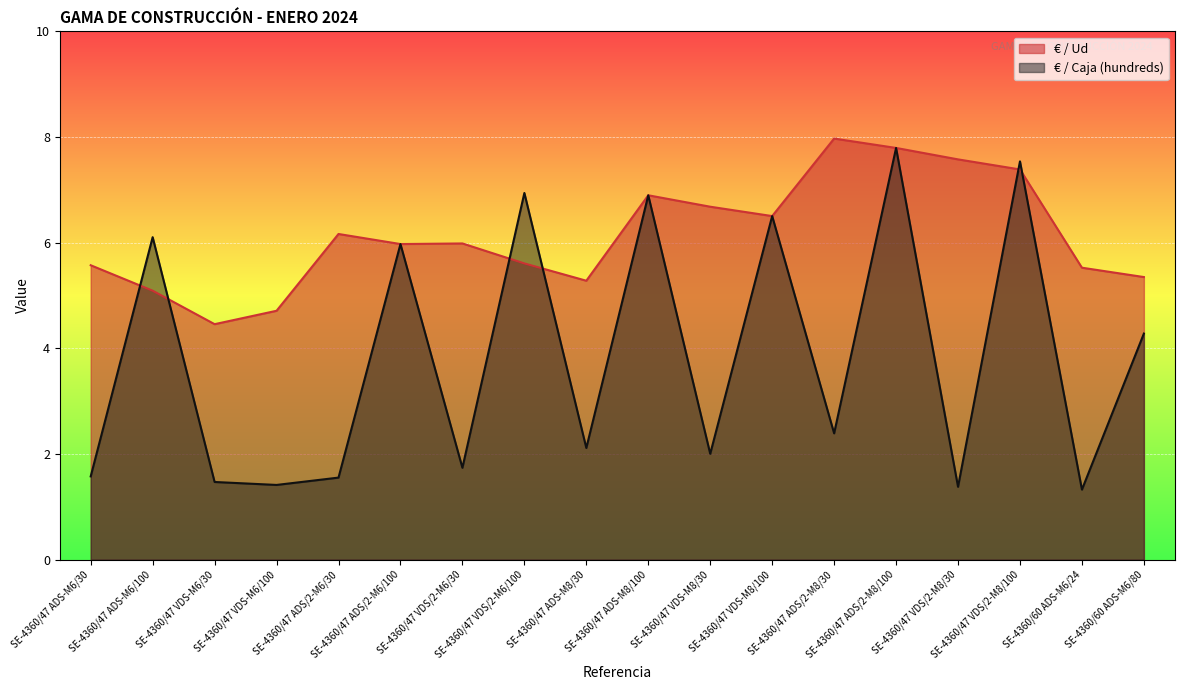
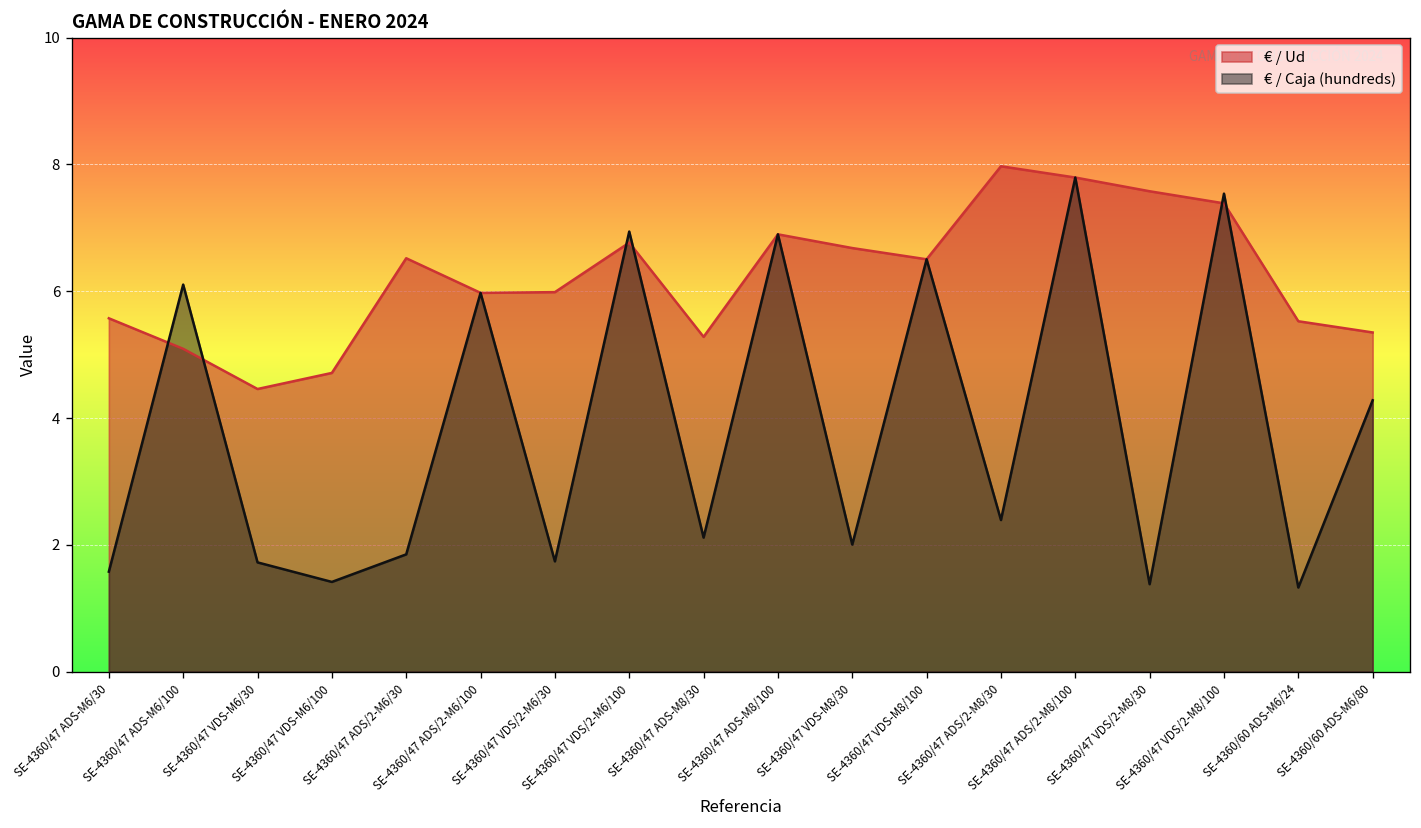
€ / Caja (hundreds), SE-4360/47 VDS-M6/30: 1.5 -> 1.7
€ / Ud, SE-4360/47 ADS/2-M6/30: 6.2 -> 6.5
€ / Caja (hundreds), SE-4360/47 ADS/2-M6/30: 1.6 -> 1.8
€ / Ud, SE-4360/47 VDS/2-M6/100: 5.6 -> 6.8
